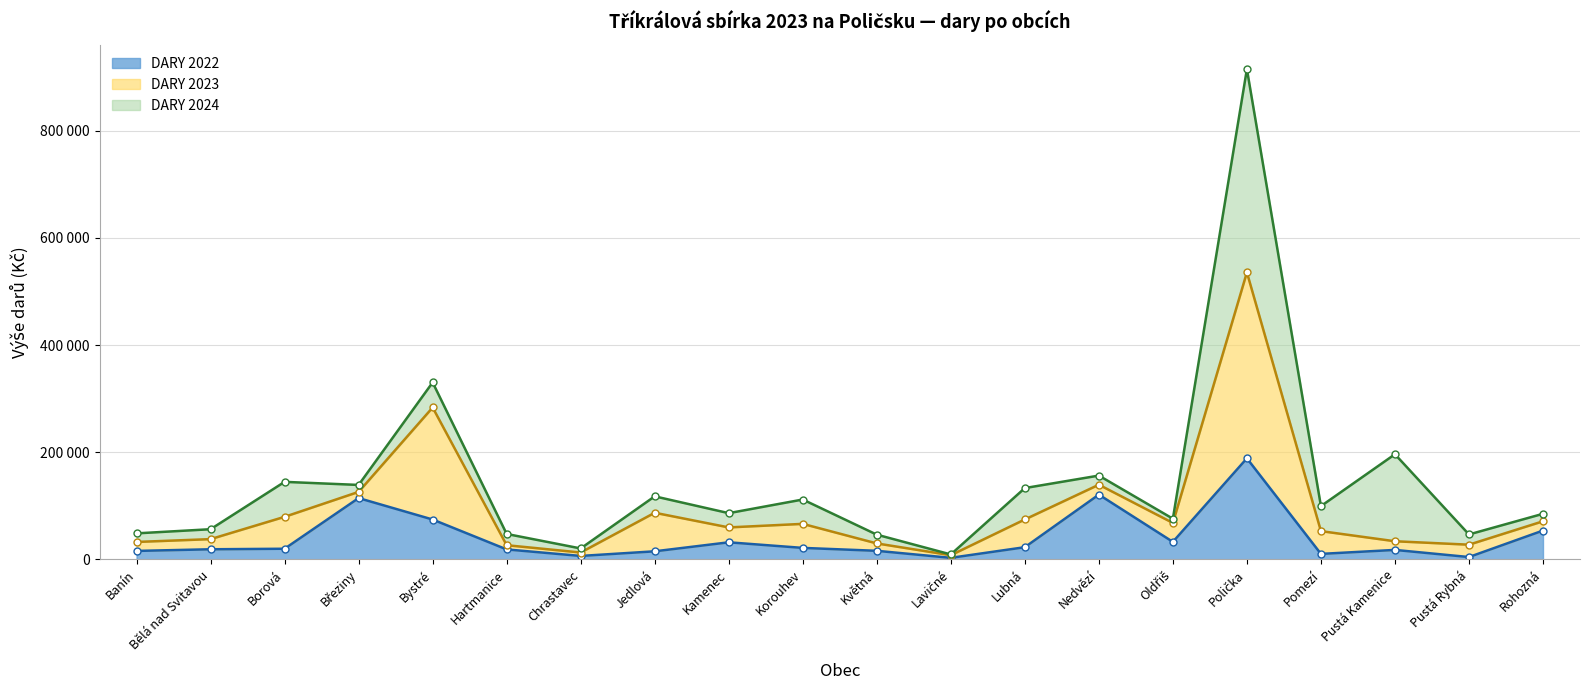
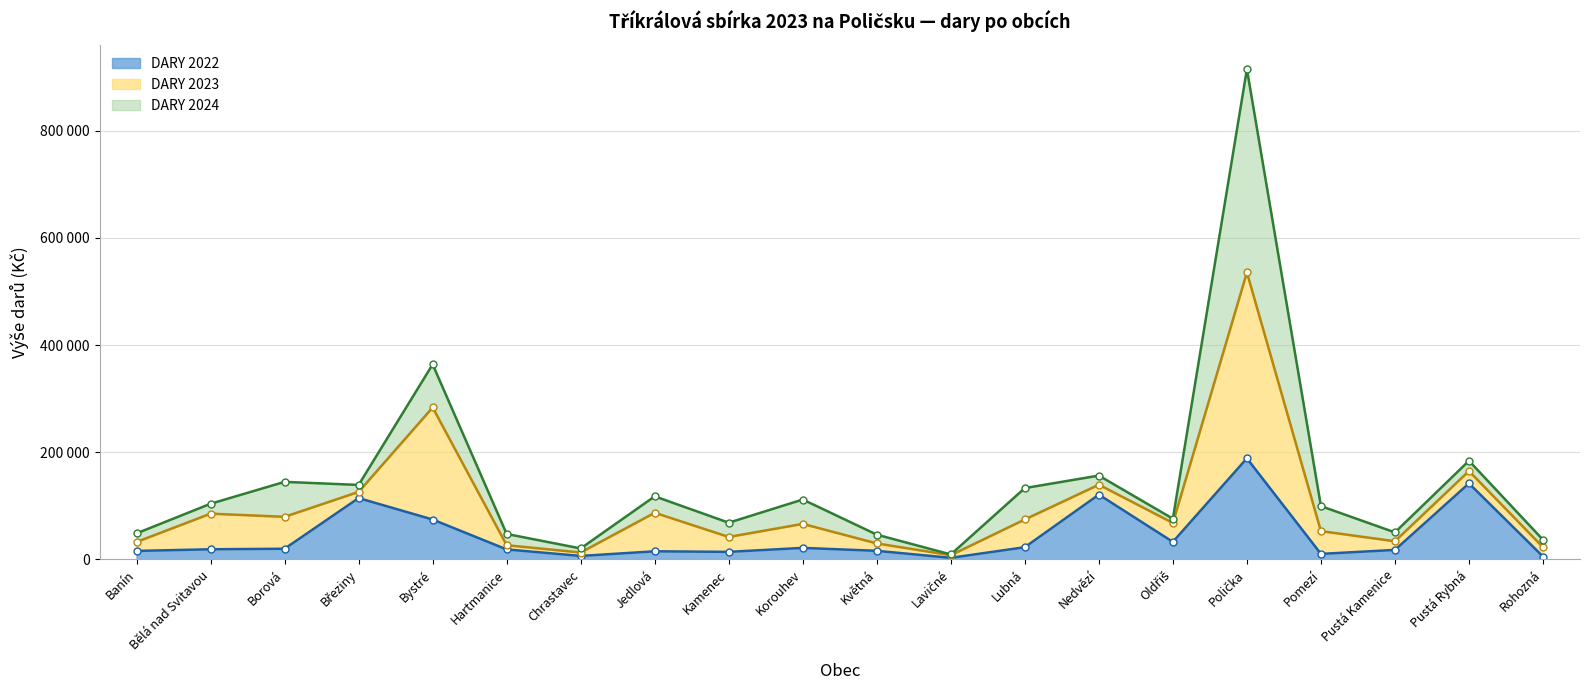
DARY 2023, Bělá nad Svitavou: 20000 -> 70000
DARY 2024, Bystré: 50000 -> 80000
DARY 2022, Kamenec: 30000 -> 10000
DARY 2024, Pustá Kamenice: 160000 -> 20000
DARY 2022, Pustá Rybná: 0 -> 140000
DARY 2022, Rohozná: 50000 -> 10000
